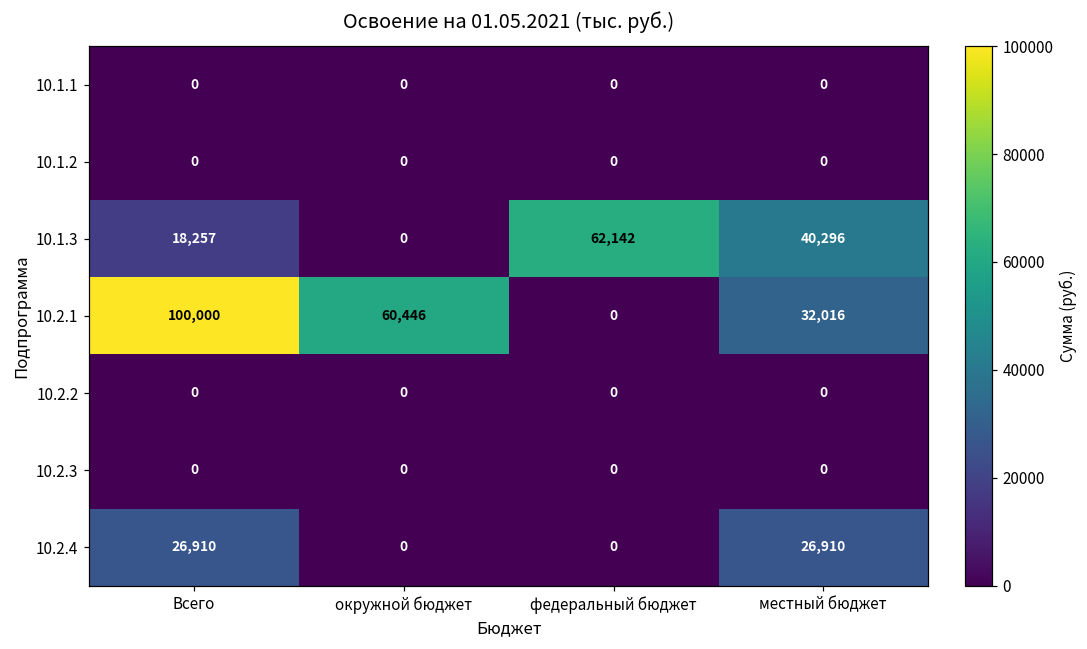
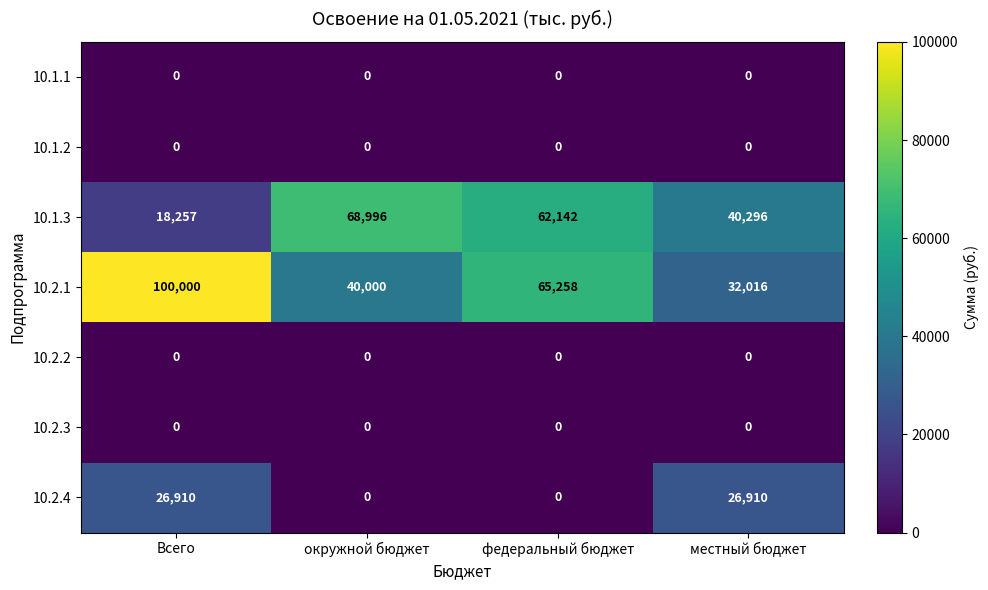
10.1.3, окружной бюджет: 0 -> 68,996
10.2.1, окружной бюджет: 60,446 -> 40,000
10.2.1, федеральный бюджет: 0 -> 65,258
